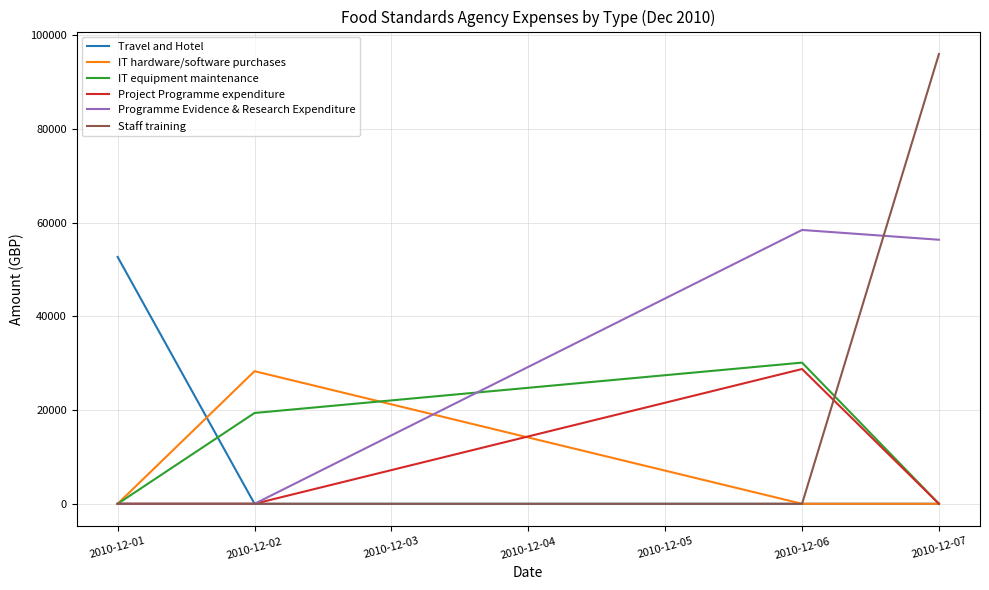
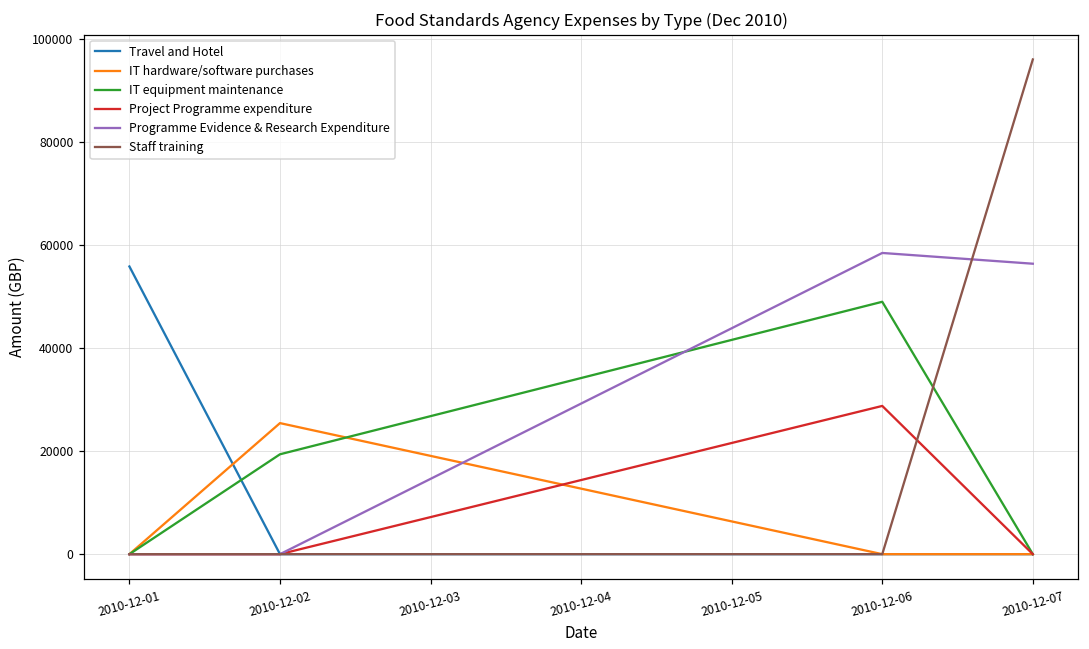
Travel and Hotel, 2010-12-01: 53000 -> 56000
IT hardware/software purchases, 2010-12-02: 28000 -> 25000
IT equipment maintenance, 2010-12-06: 30000 -> 49000
